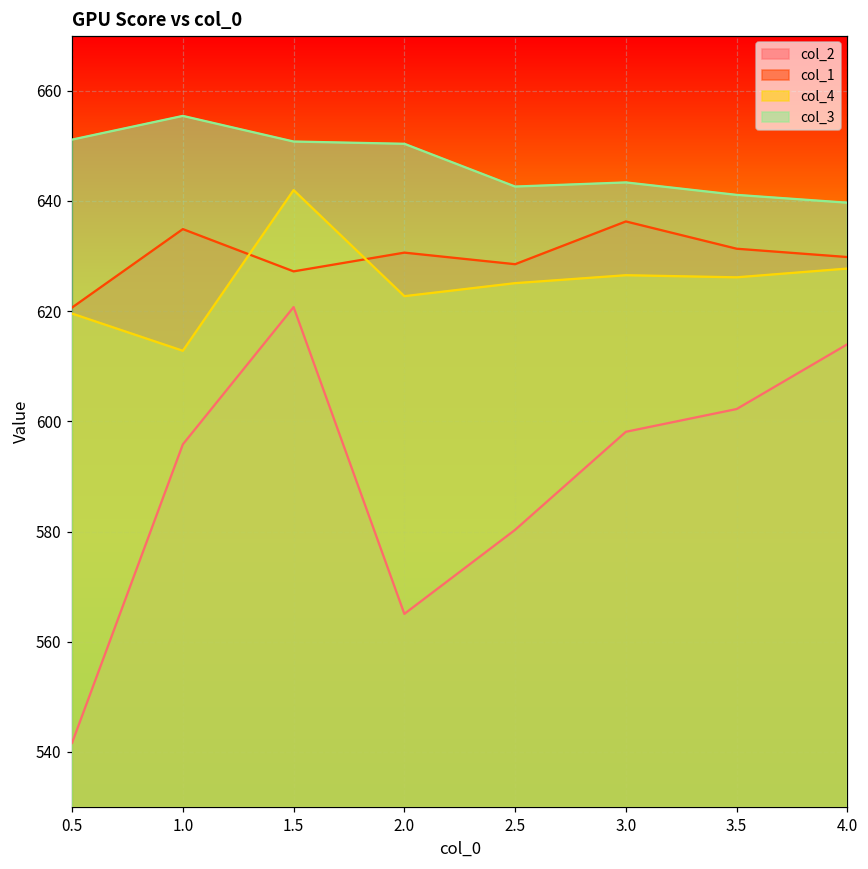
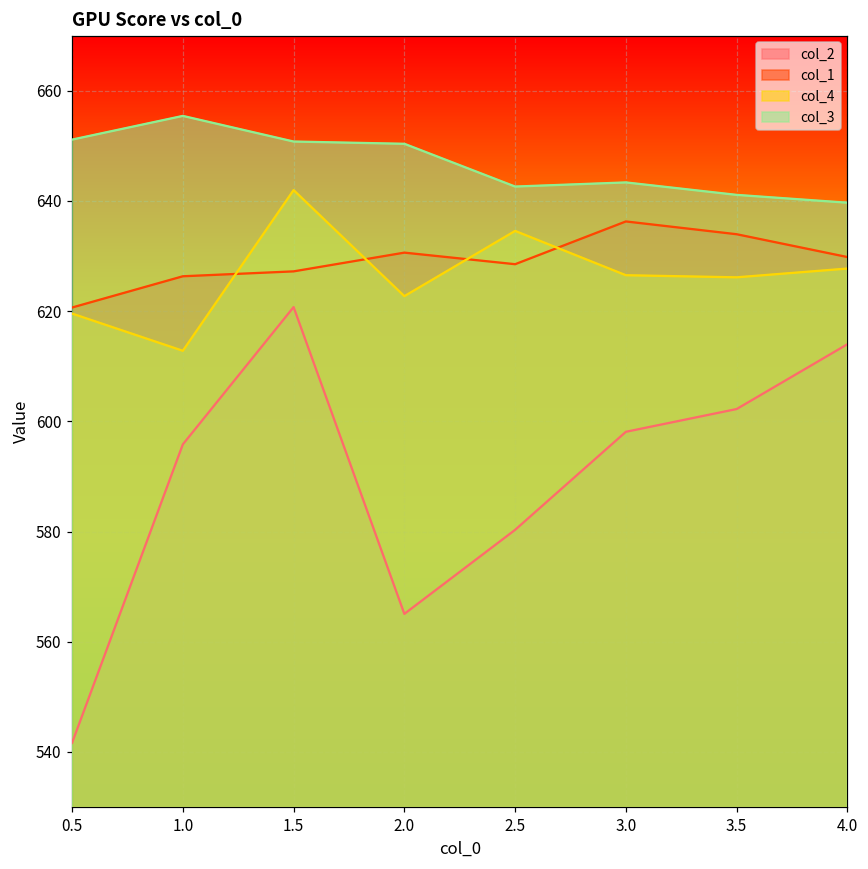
col_1, 1.0: 635 -> 626
col_4, 2.5: 625 -> 635
col_1, 3.5: 631 -> 634
